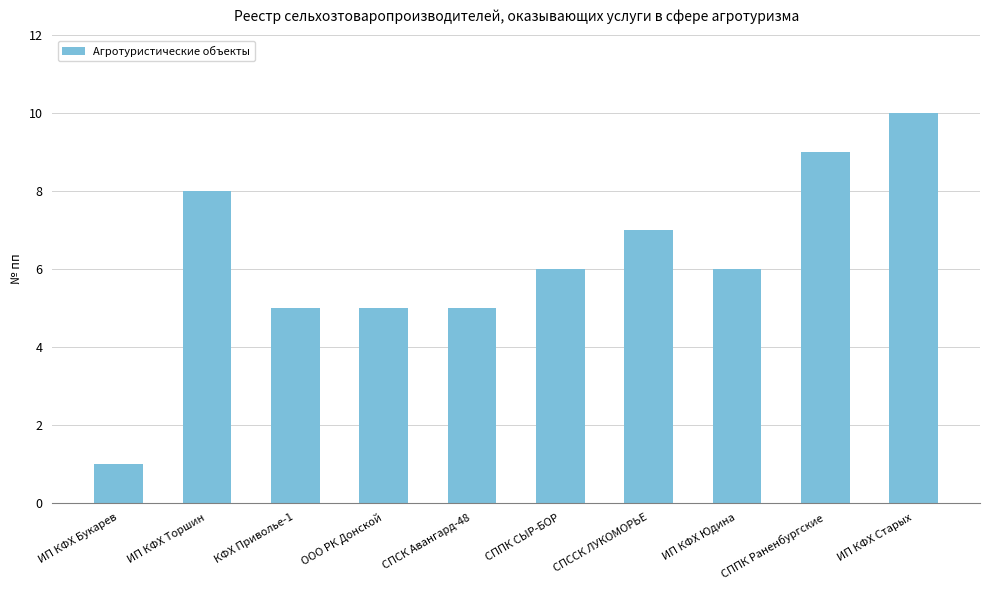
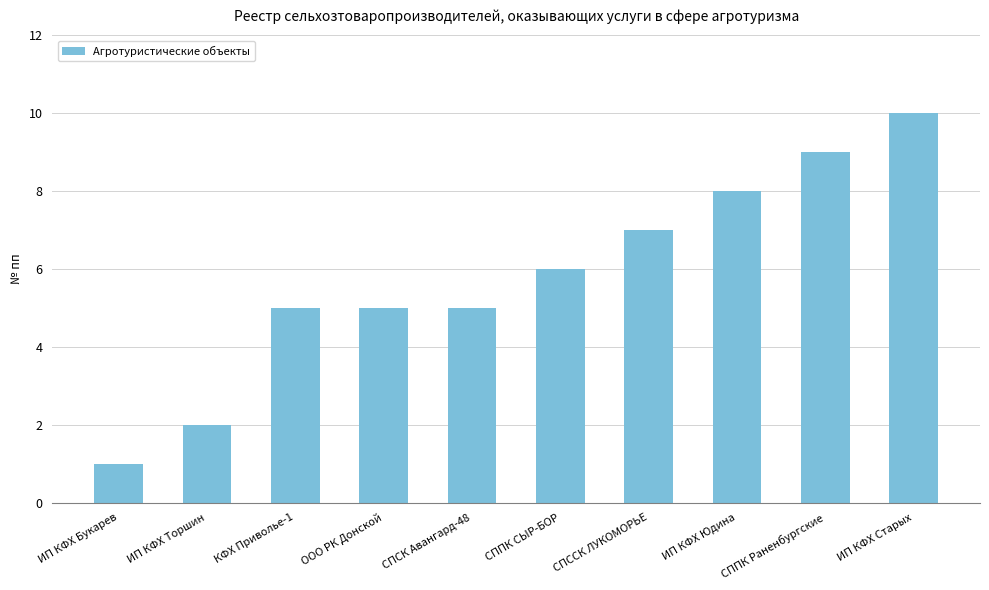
ИП КФХ Торшин: 8 -> 2
ИП КФХ Юдина: 6 -> 8
